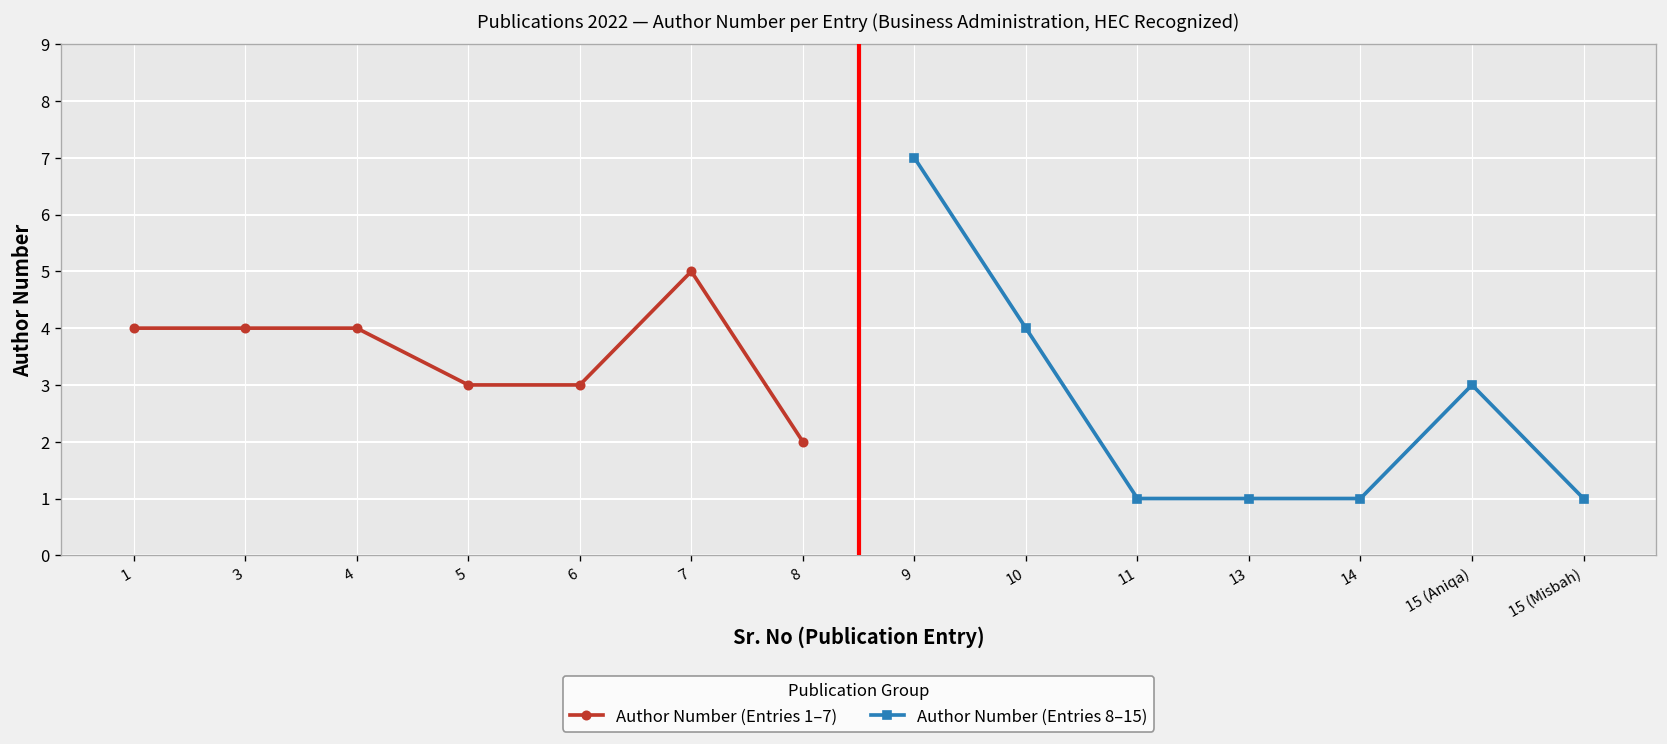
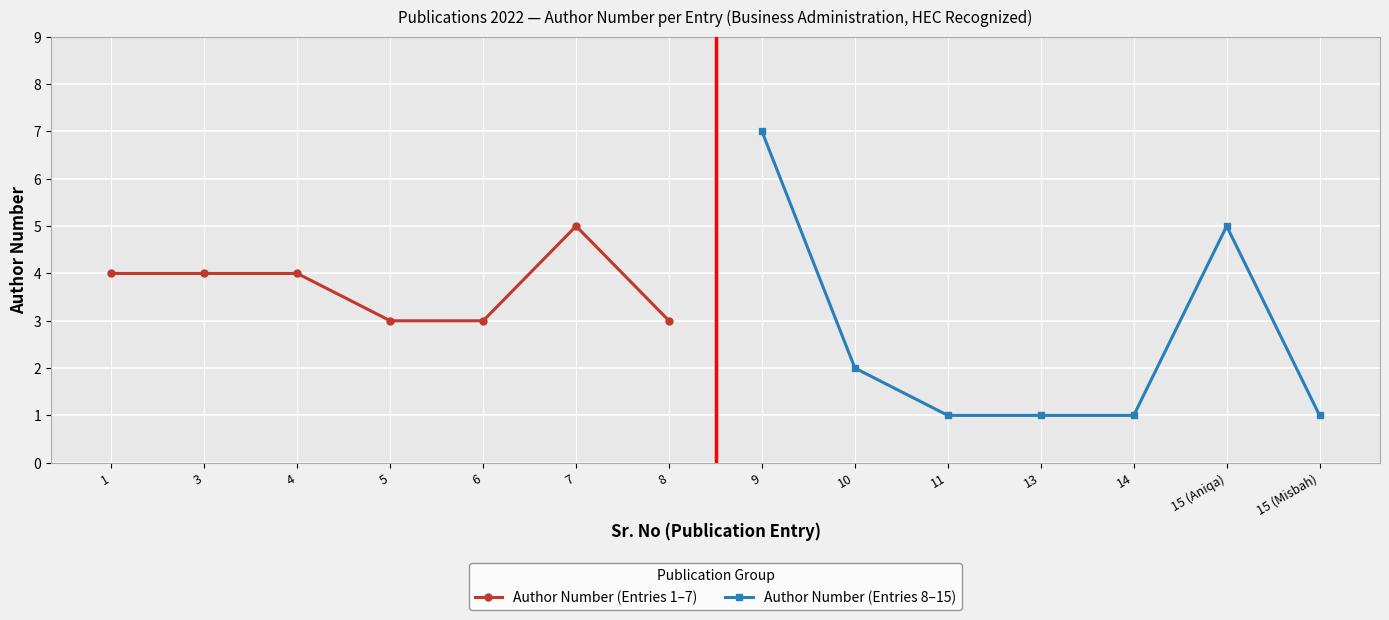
Author Number (Entries 1–7), 8: 2 -> 3
Author Number (Entries 8–15), 10: 4 -> 2
Author Number (Entries 8–15), 15 (Aniqa): 3 -> 5
